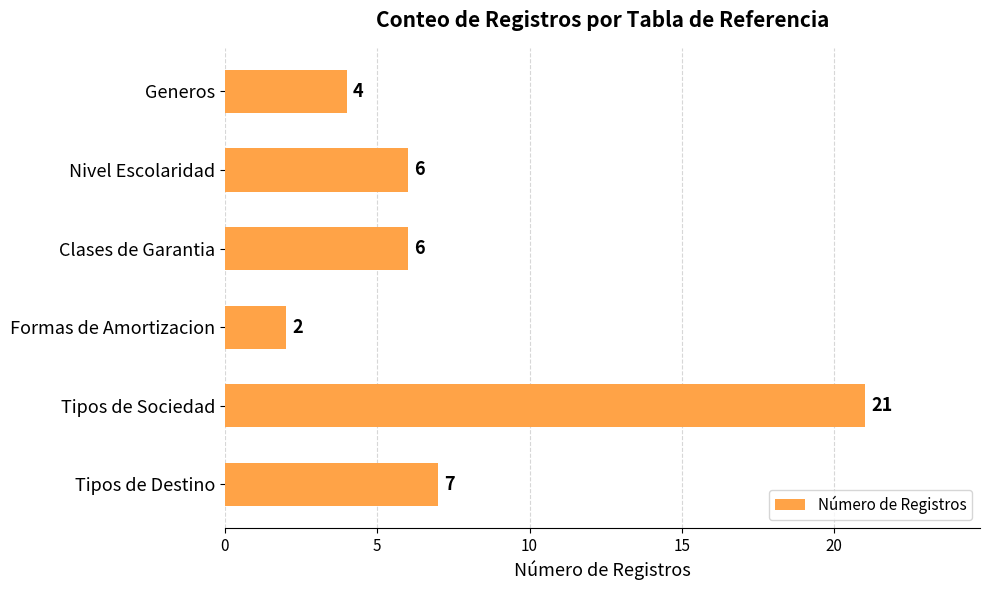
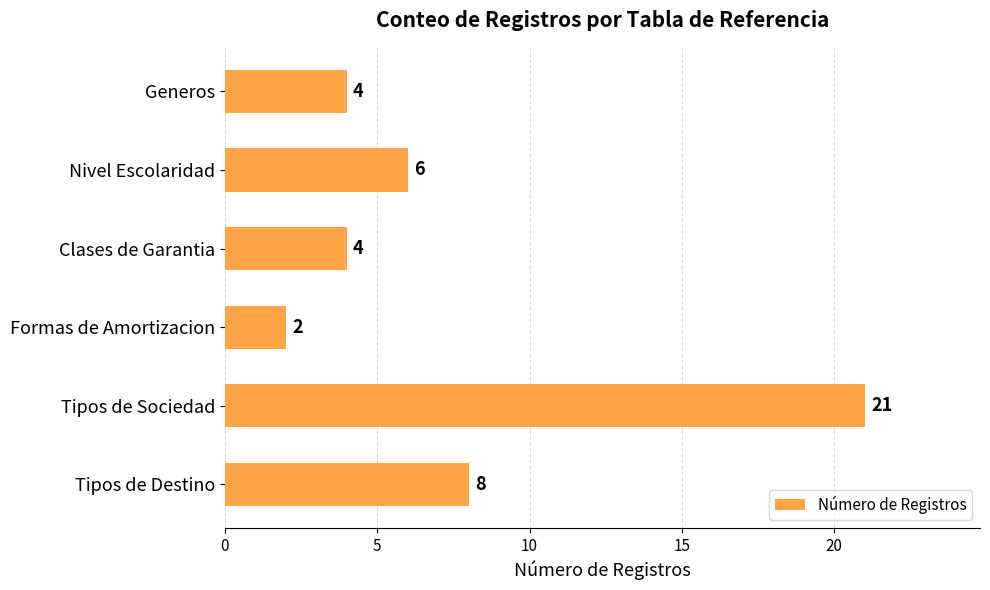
Clases de Garantia: 6 -> 4
Tipos de Destino: 7 -> 8
